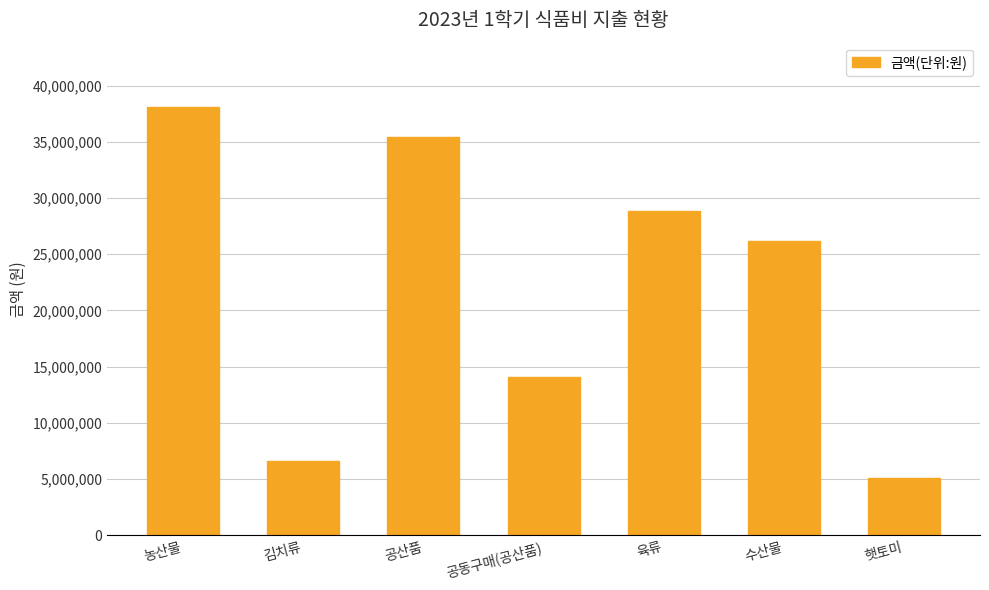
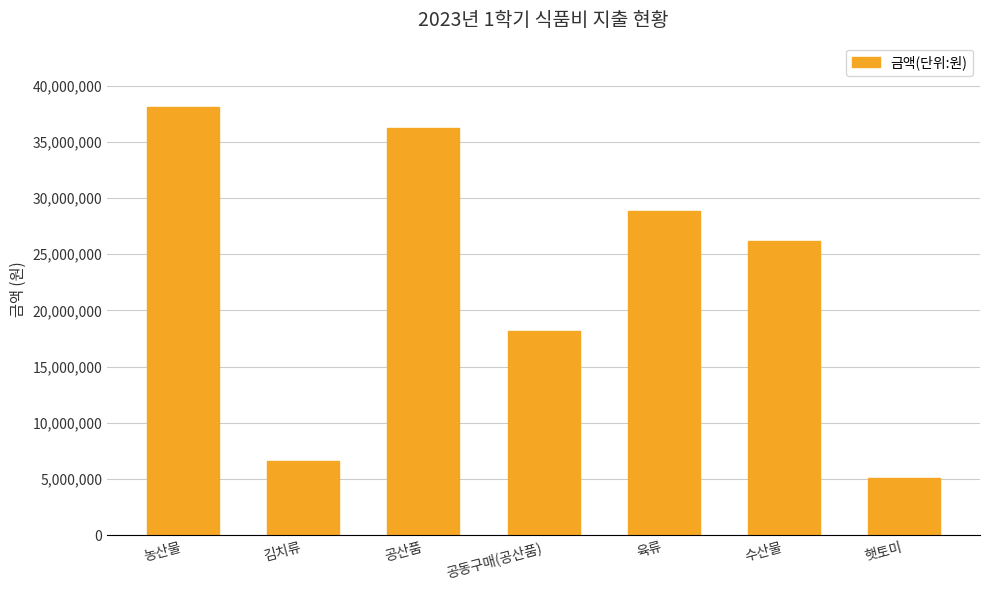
공산품: 35,400,000 -> 36,300,000
공동구매(공산품): 14,100,000 -> 18,100,000
